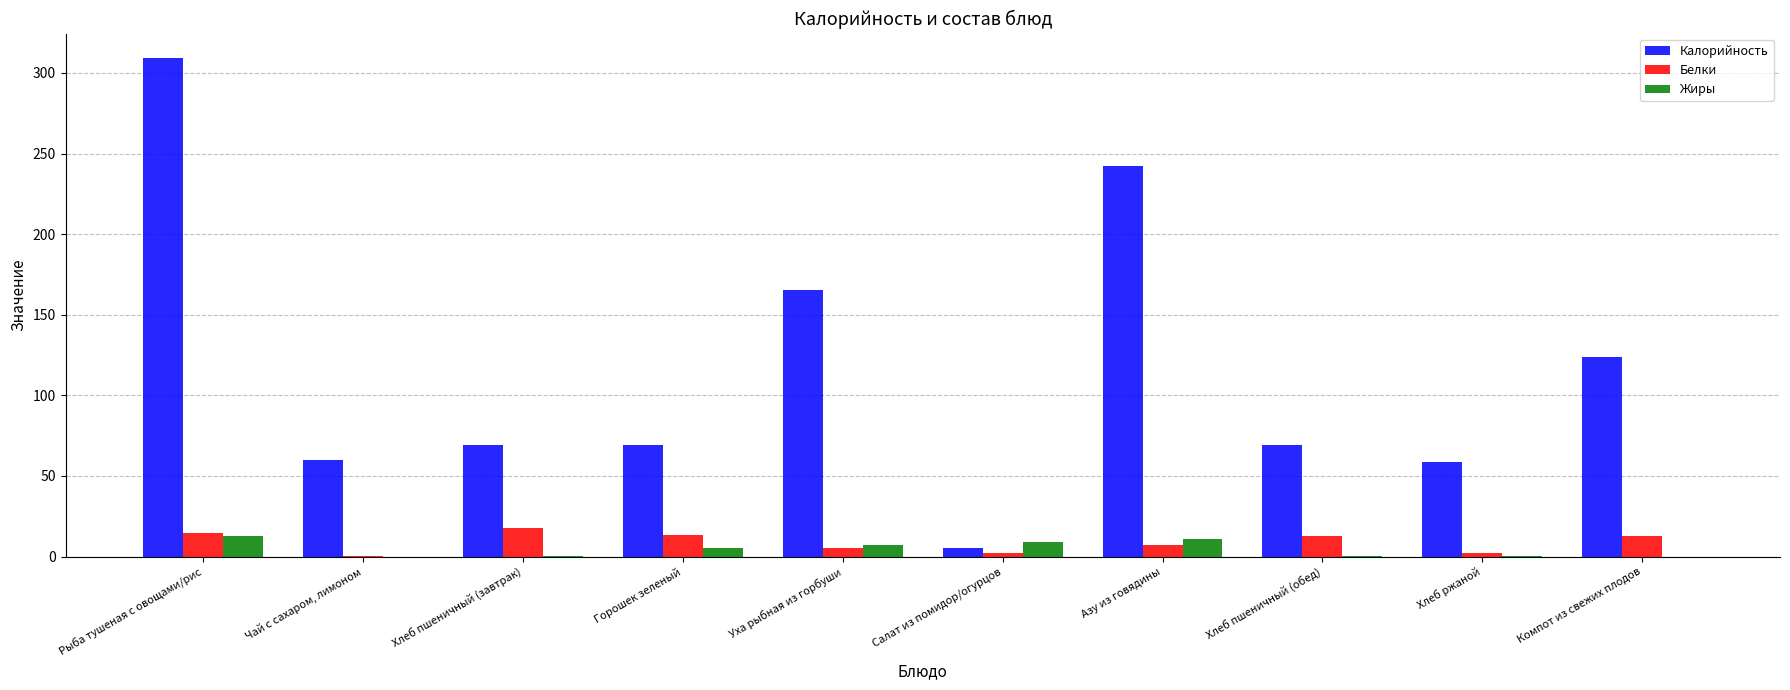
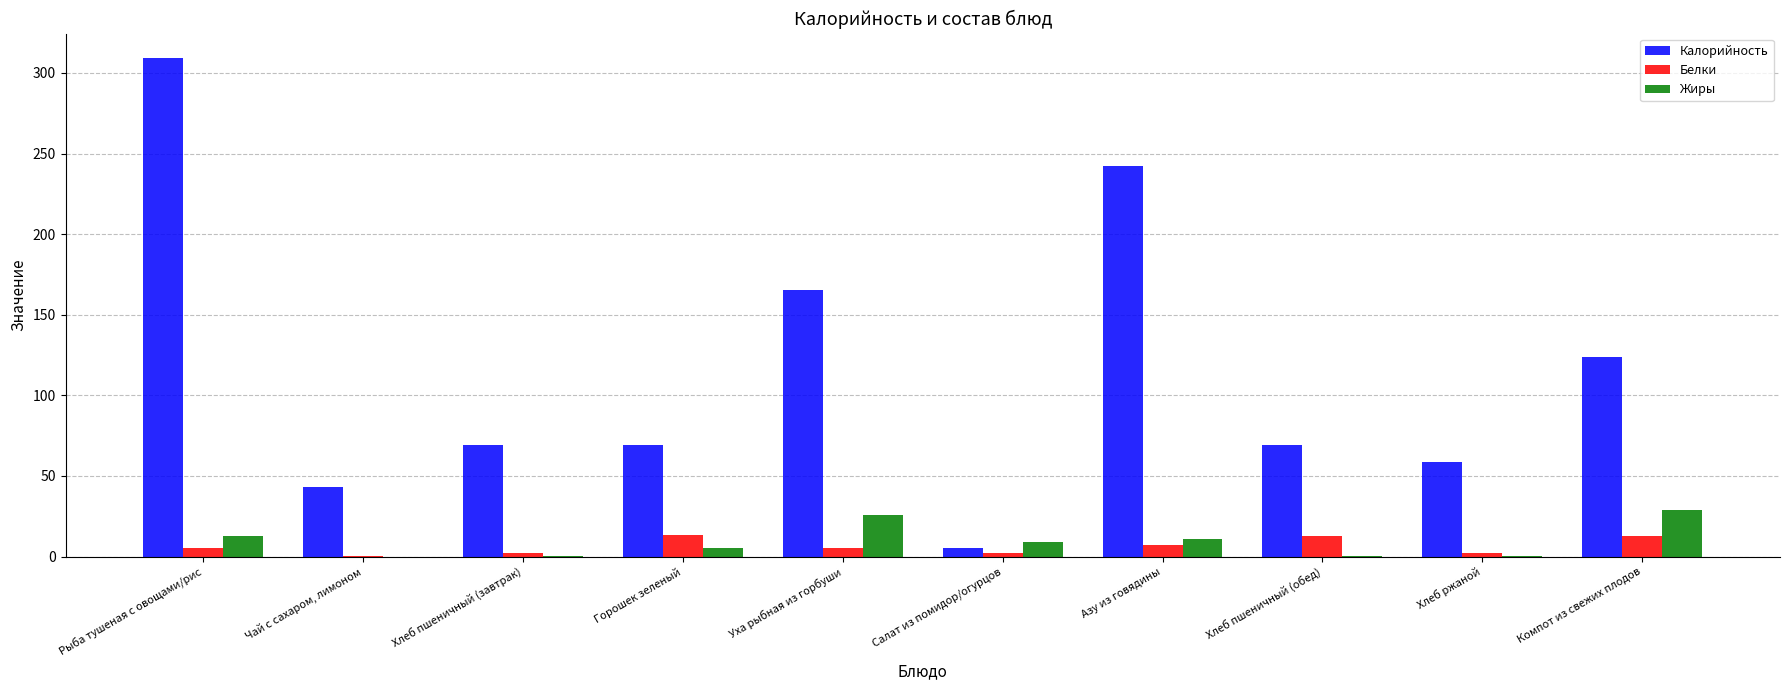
Белки, Рыба тушеная с овощами/рис: 15 -> 5
Калорийность, Чай с сахаром, лимоном: 60 -> 43
Белки, Хлеб пшеничный (завтрак): 18 -> 2
Жиры, Уха рыбная из горбуши: 7 -> 26
Жиры, Компот из свежих плодов: 0 -> 29
